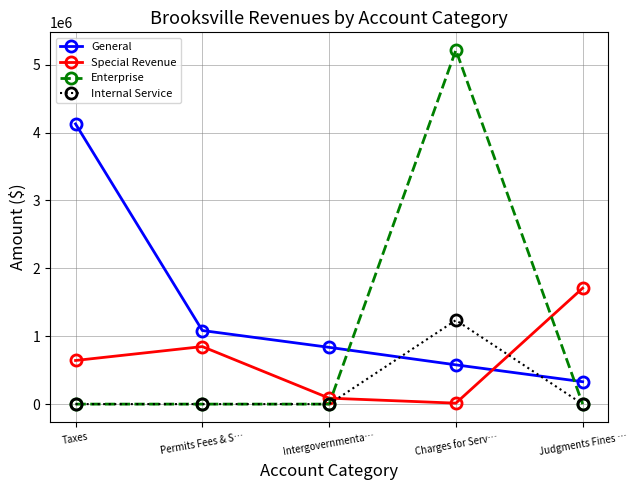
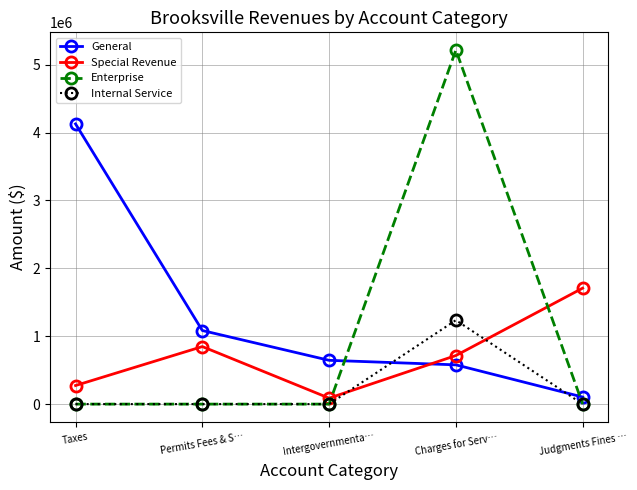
Special Revenue, Taxes: 600000 -> 300000
General, Intergovernmenta…: 800000 -> 600000
Special Revenue, Charges for Serv…: 0 -> 700000
General, Judgments Fines …: 300000 -> 100000
